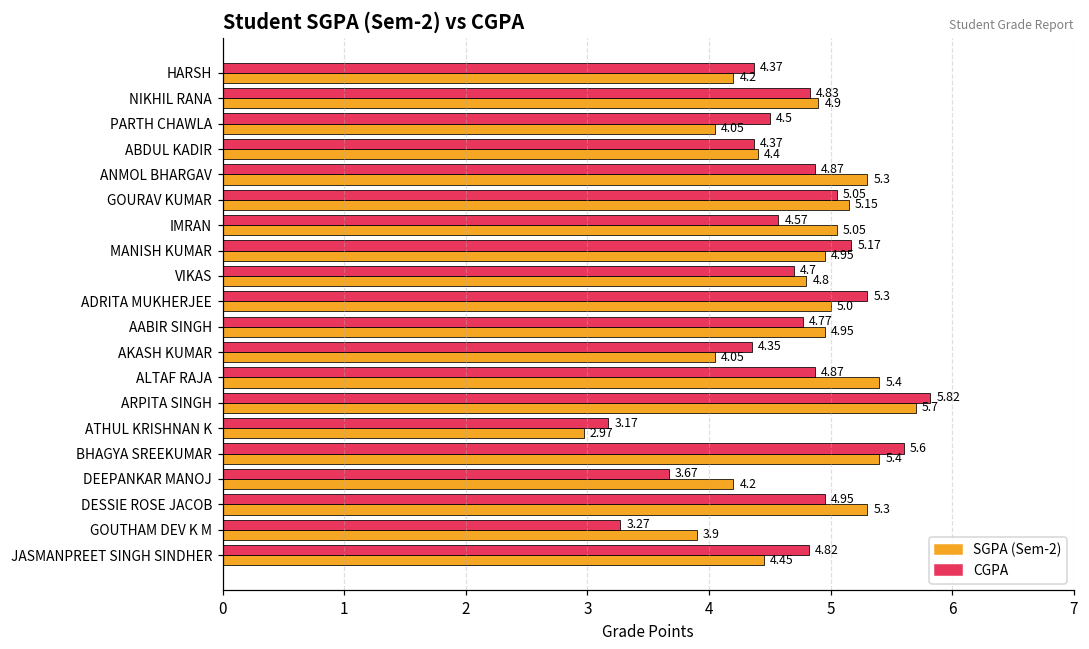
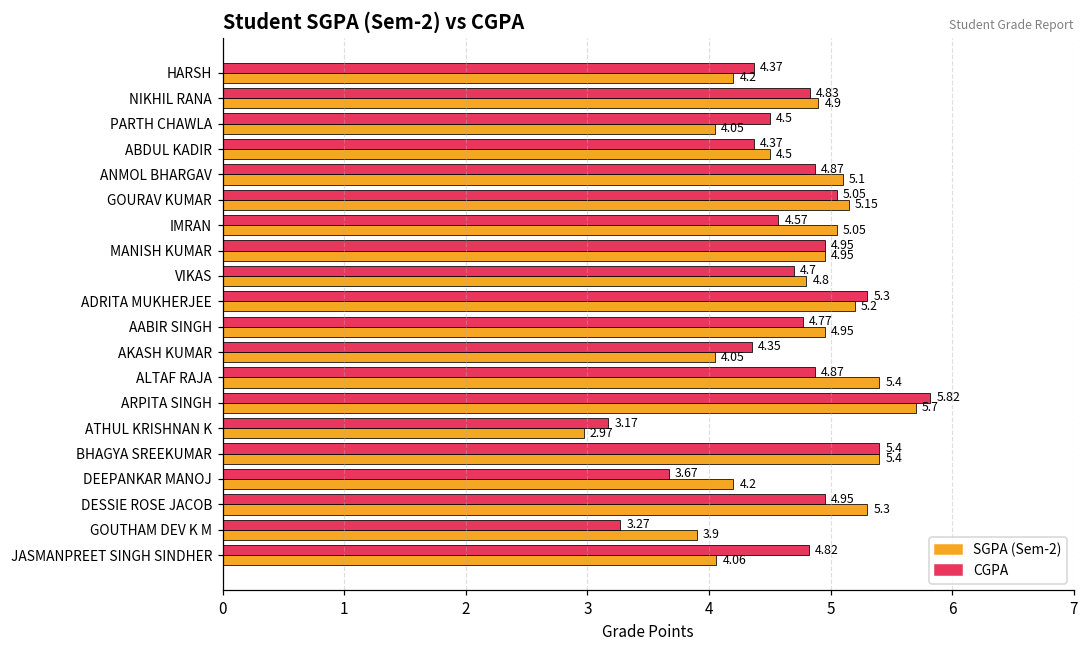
SGPA (Sem-2), ABDUL KADIR: 4.4 -> 4.5
SGPA (Sem-2), ANMOL BHARGAV: 5.3 -> 5.1
CGPA, MANISH KUMAR: 5.17 -> 4.95
SGPA (Sem-2), ADRITA MUKHERJEE: 5.0 -> 5.2
CGPA, BHAGYA SREEKUMAR: 5.6 -> 5.4
SGPA (Sem-2), JASMANPREET SINGH SINDHER: 4.45 -> 4.06
